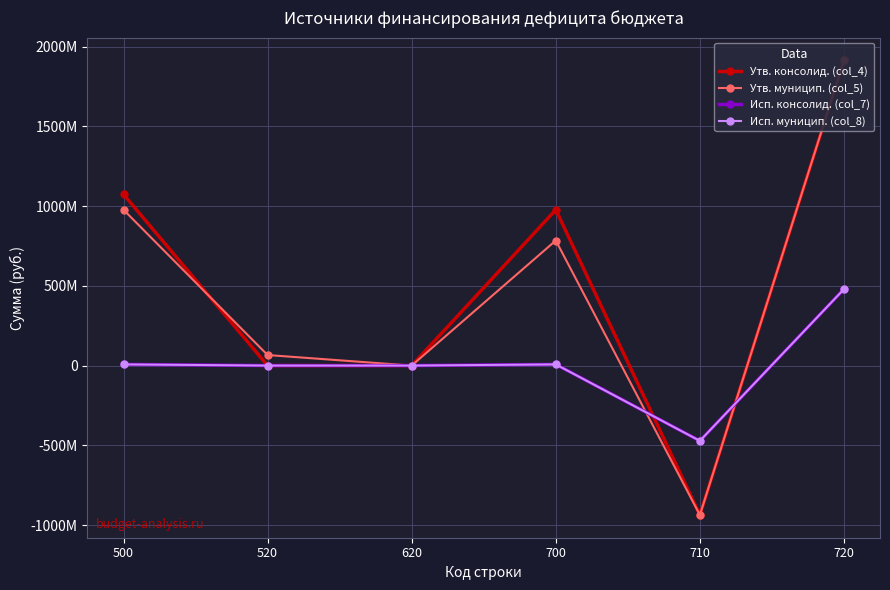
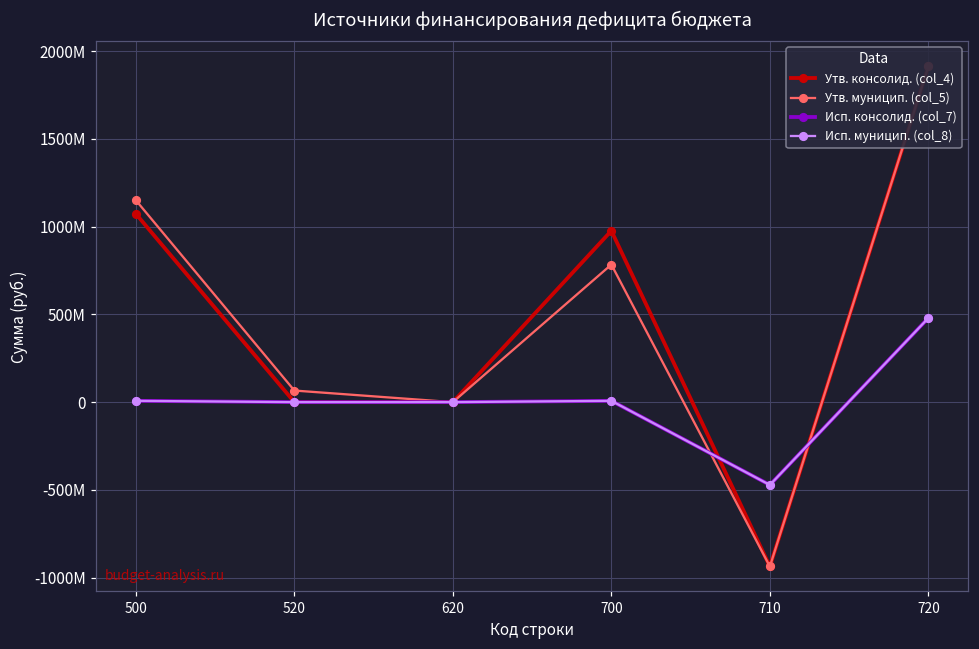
Утв. муницип. (col_5), 500: 980000000 -> 1150000000
